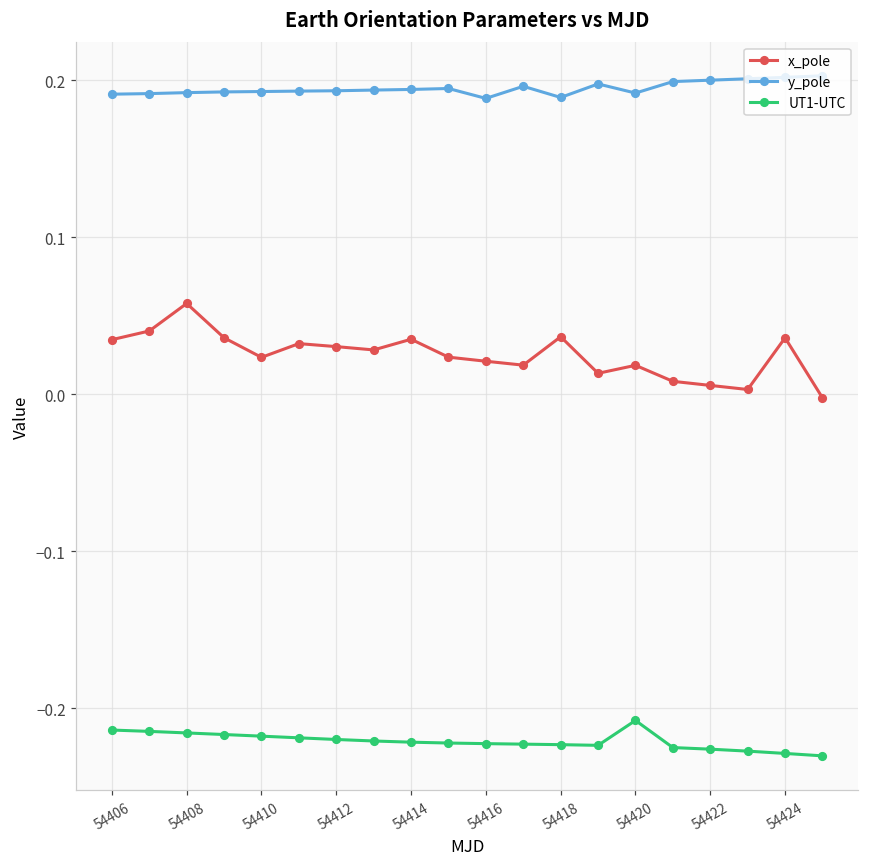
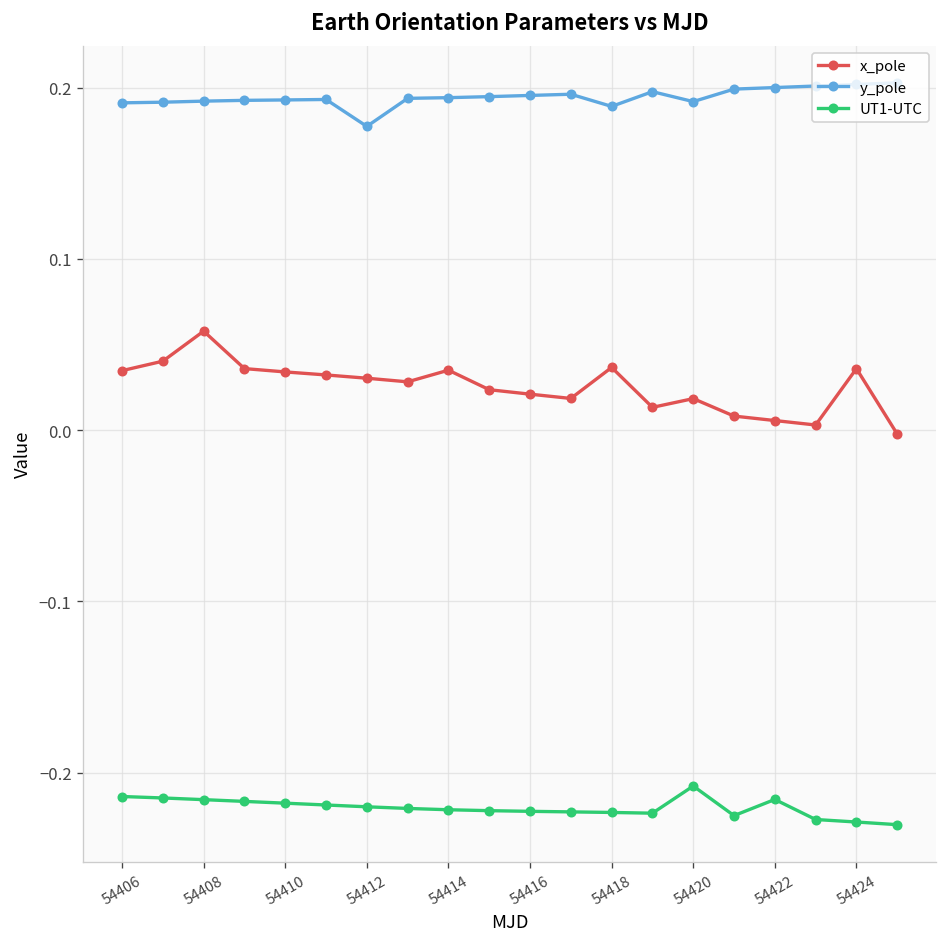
x_pole, 54410: 0.023 -> 0.034
y_pole, 54412: 0.193 -> 0.177
y_pole, 54416: 0.188 -> 0.195
UT1-UTC, 54422: -0.226 -> -0.216
